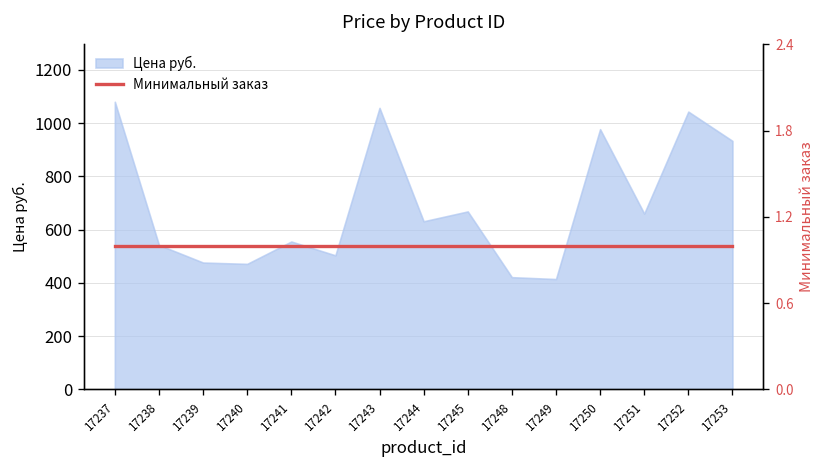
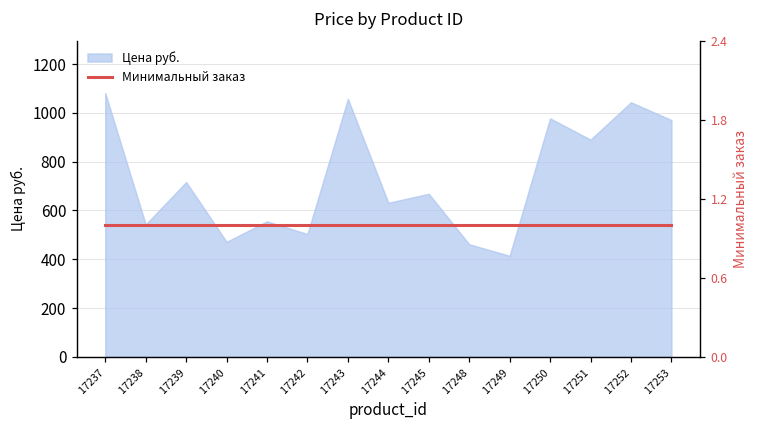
Цена руб., 17239: 480 -> 720
Цена руб., 17248: 420 -> 460
Цена руб., 17251: 660 -> 890
Цена руб., 17253: 930 -> 970
